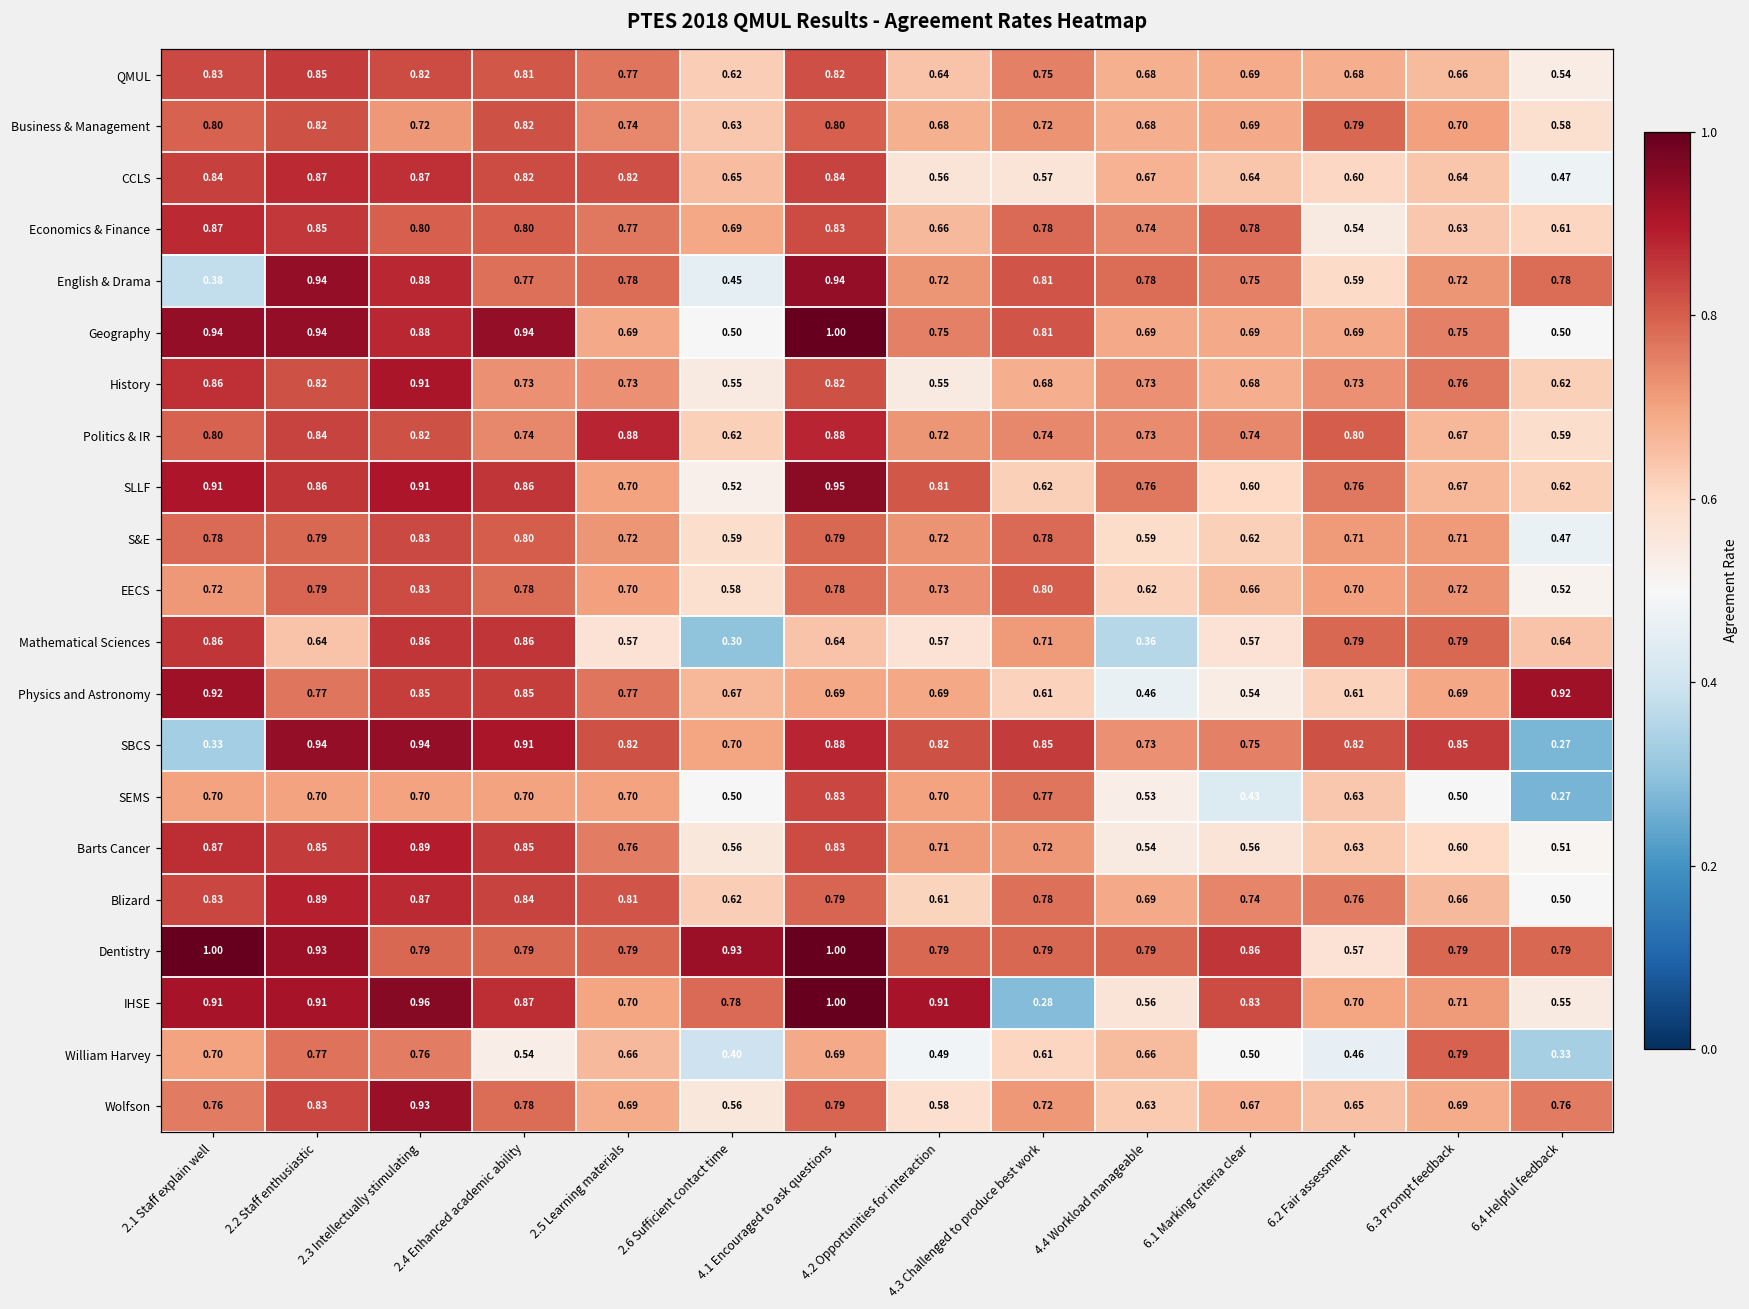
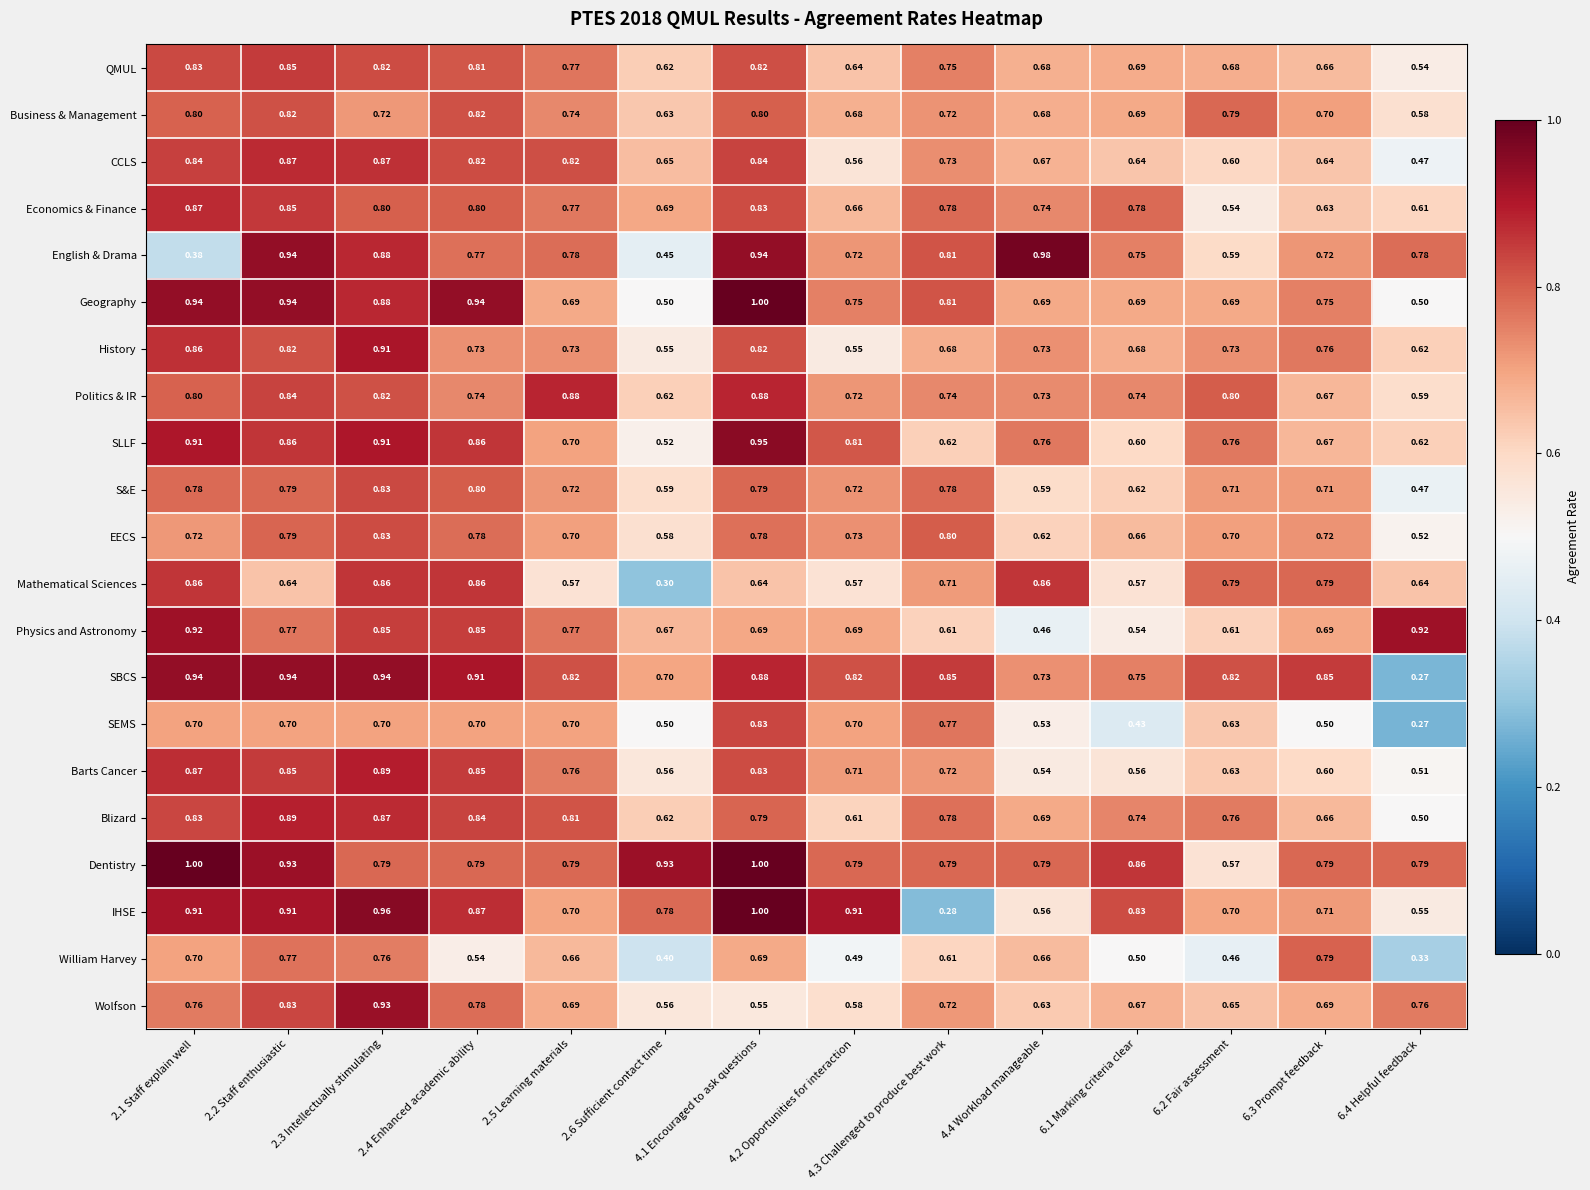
CCLS, 4.3 Challenged to produce best work: 0.57 -> 0.73
English & Drama, 4.4 Workload manageable: 0.78 -> 0.98
Mathematical Sciences, 4.4 Workload manageable: 0.36 -> 0.86
SBCS, 2.1 Staff explain well: 0.33 -> 0.94
Wolfson, 4.1 Encouraged to ask questions: 0.79 -> 0.55
